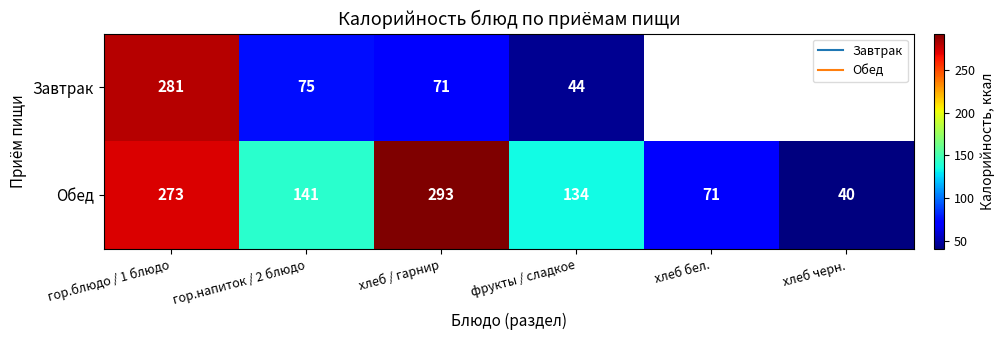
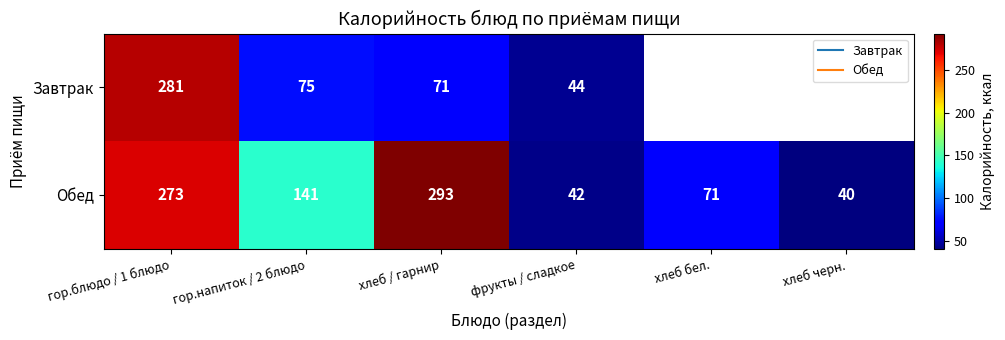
Обед, фрукты / сладкое: 134 -> 42
